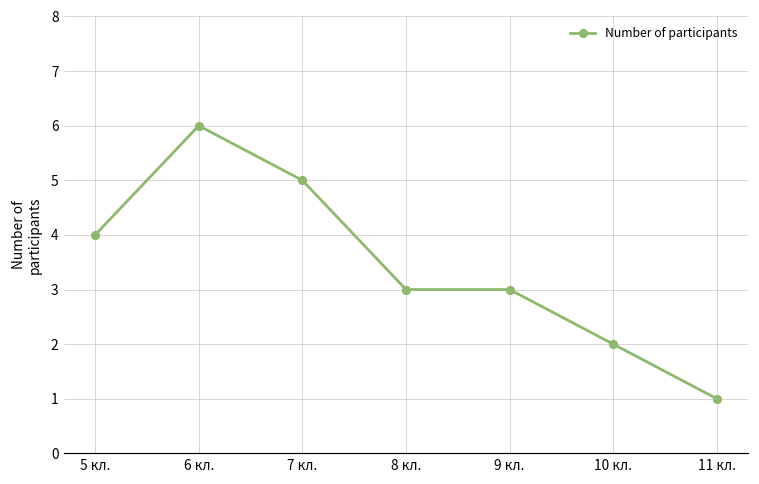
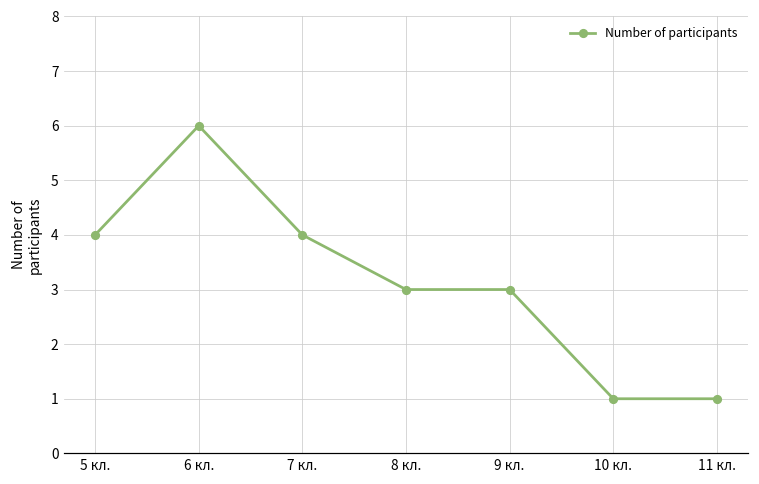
7 кл.: 5 -> 4
10 кл.: 2 -> 1
